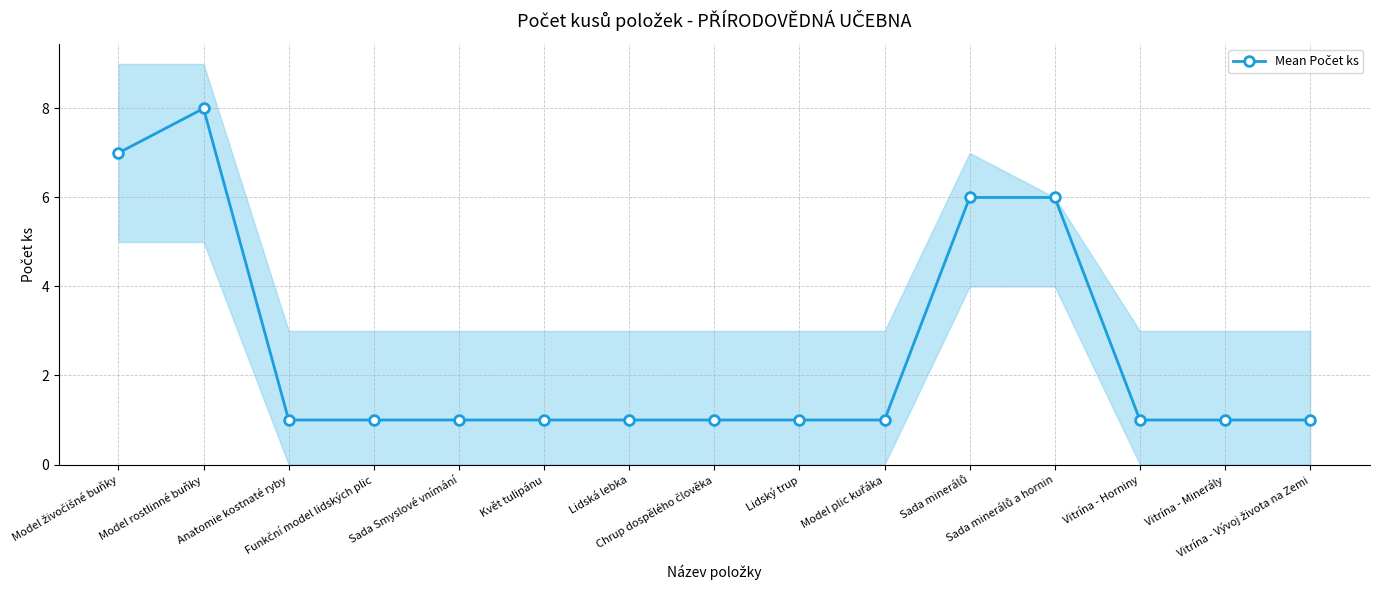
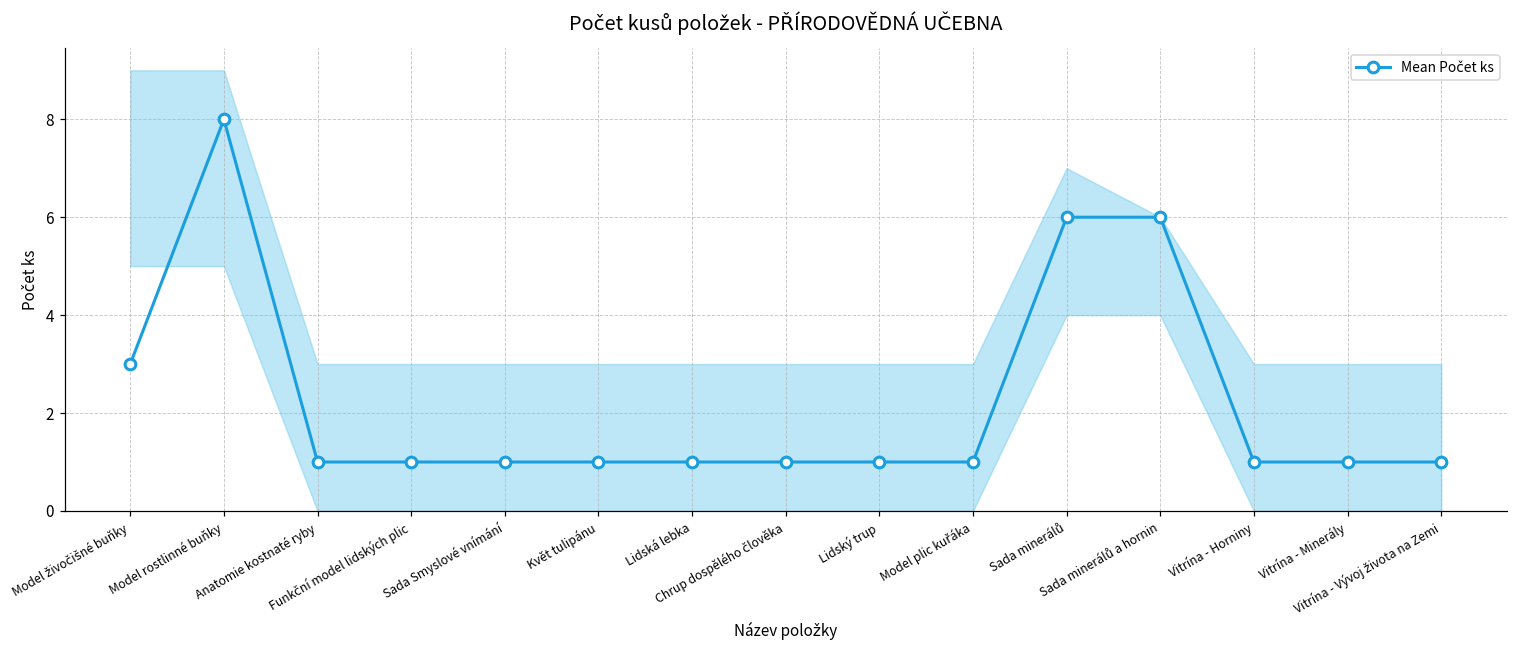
Mean Počet ks, Model živočišné buňky: 7 -> 3
